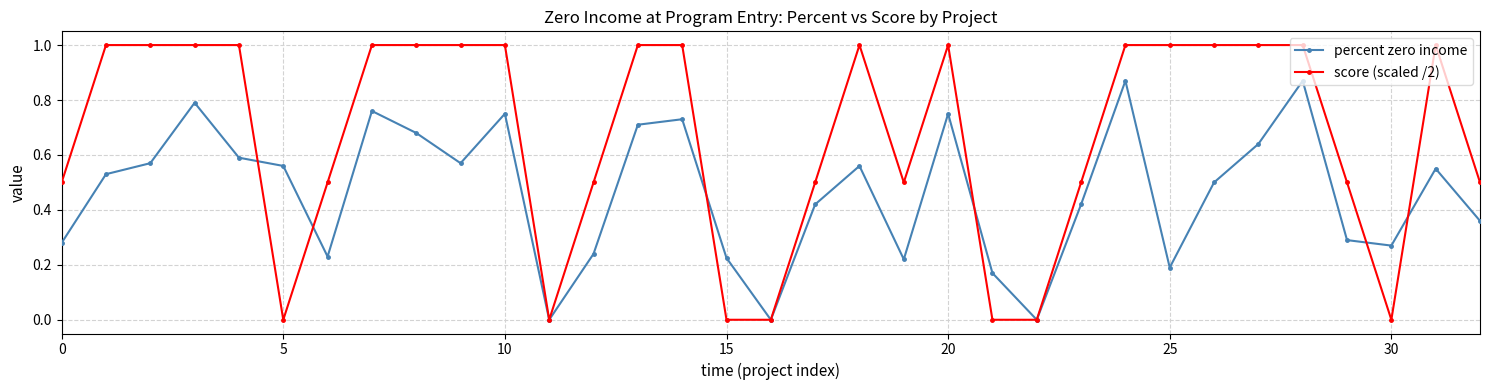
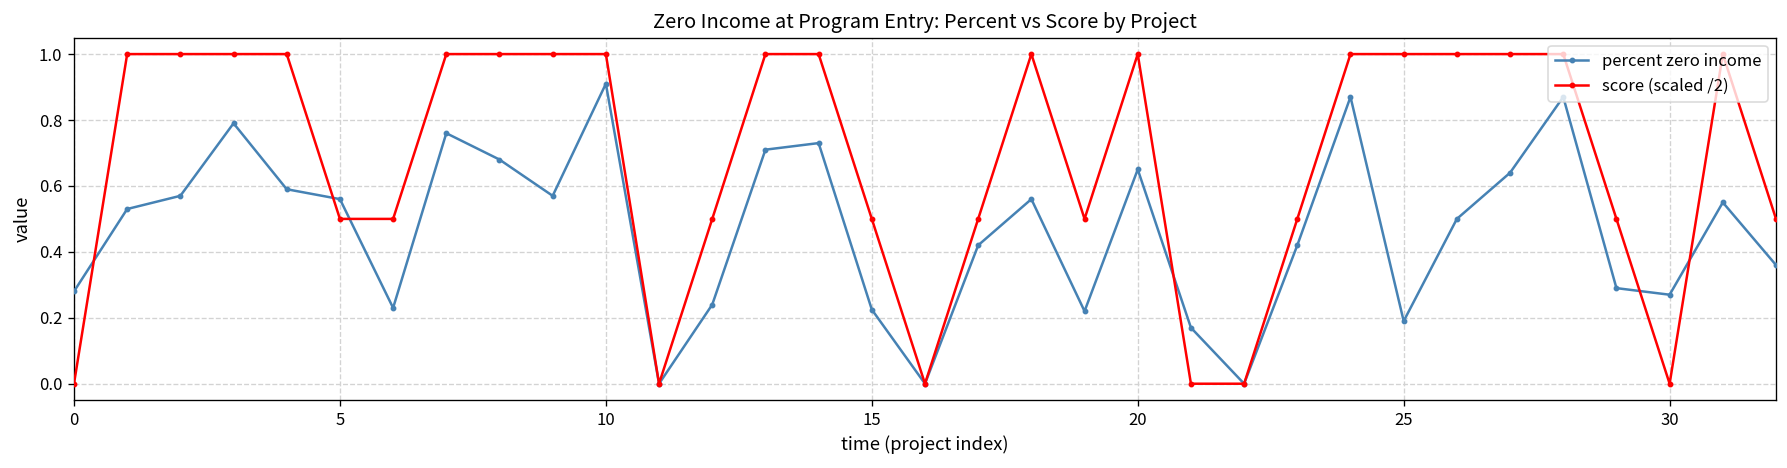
score (scaled /2), 0: 0.50 -> 0.00
score (scaled /2), 5: 0.00 -> 0.50
percent zero income, 10: 0.75 -> 0.91
score (scaled /2), 15: 0.00 -> 0.50
percent zero income, 20: 0.75 -> 0.65
